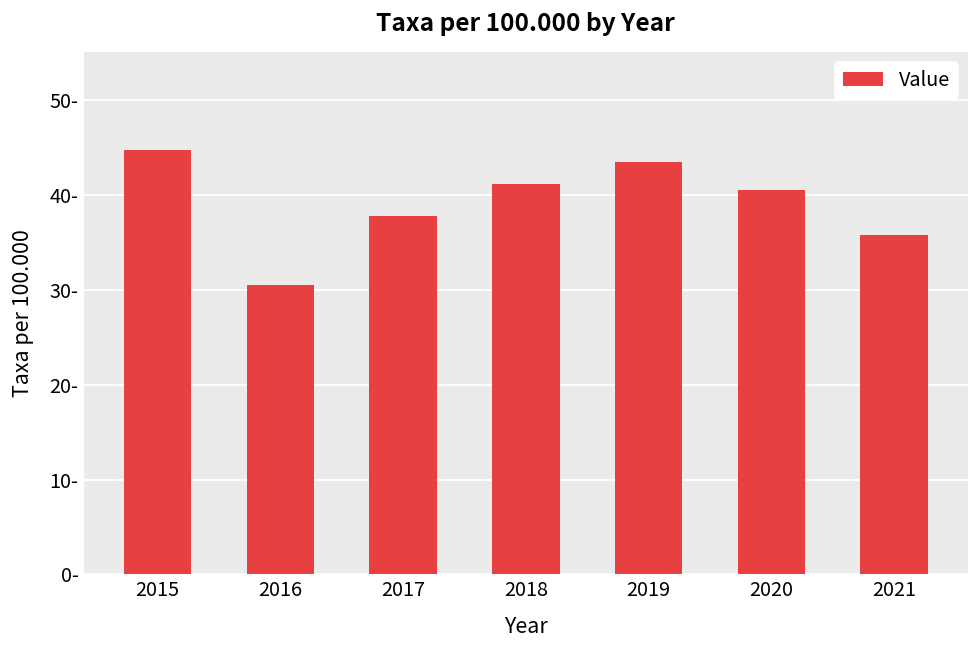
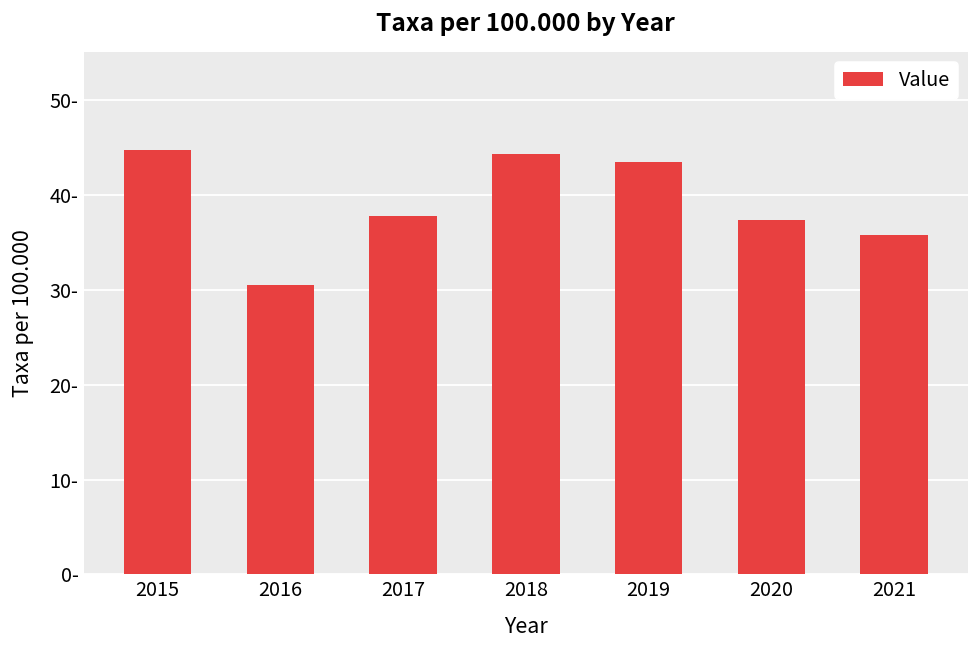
2018: 41- -> 44-
2020: 41- -> 37-
